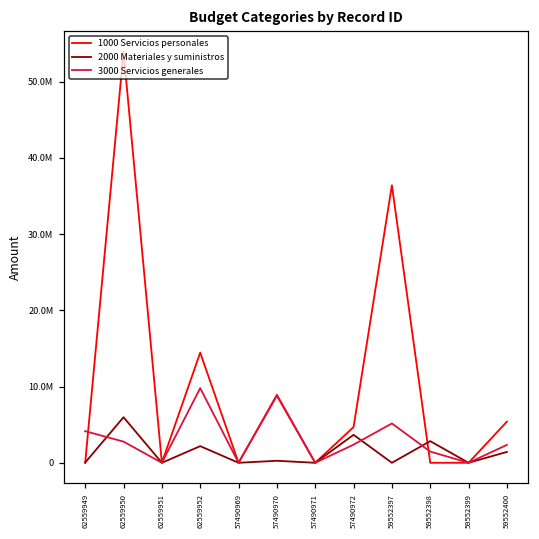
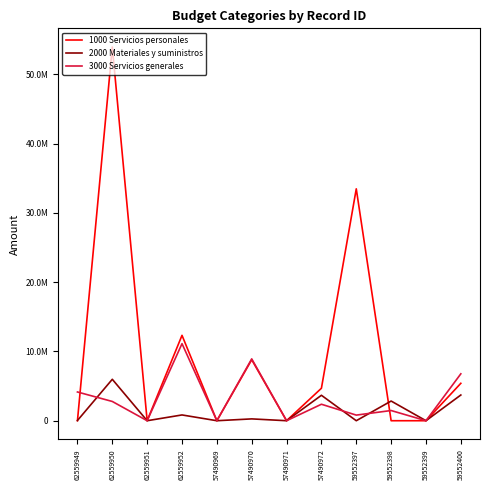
1000 Servicios personales, 62559952: 14000000 -> 12000000
2000 Materiales y suministros, 62559952: 2000000 -> 1000000
3000 Servicios generales, 62559952: 10000000 -> 11000000
1000 Servicios personales, 59552397: 36000000 -> 33000000
3000 Servicios generales, 59552397: 5000000 -> 1000000
2000 Materiales y suministros, 59552400: 1000000 -> 4000000
3000 Servicios generales, 59552400: 2000000 -> 7000000
